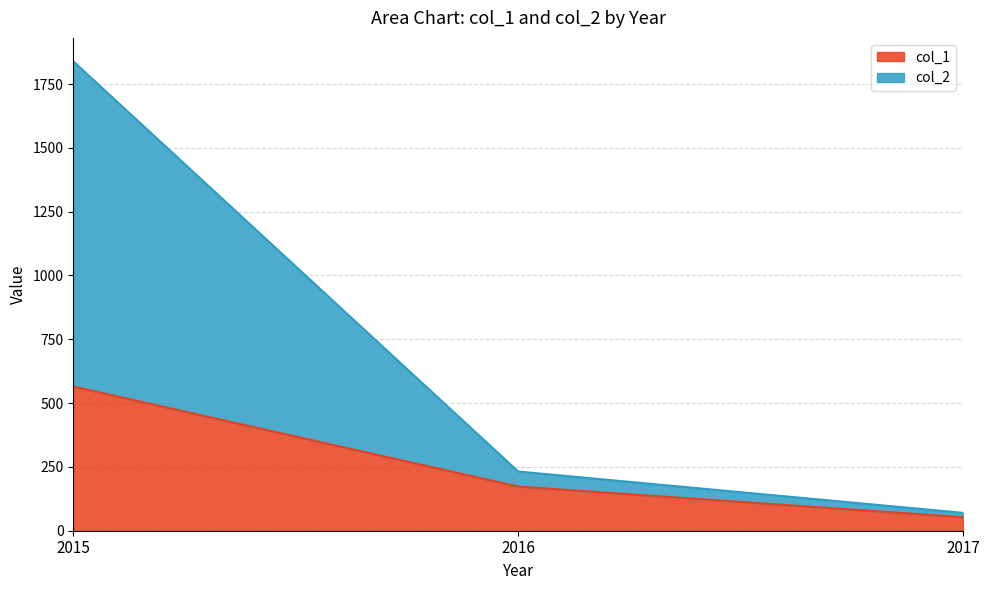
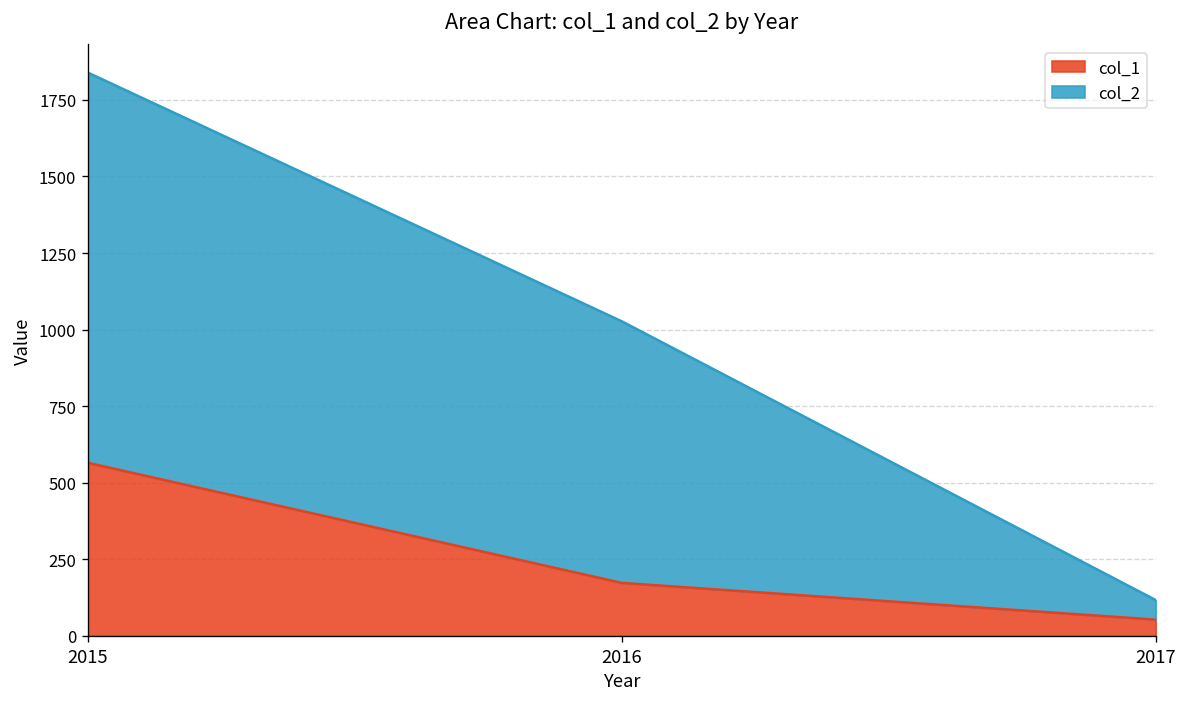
col_2, 2016: 60 -> 850
col_2, 2017: 20 -> 60
